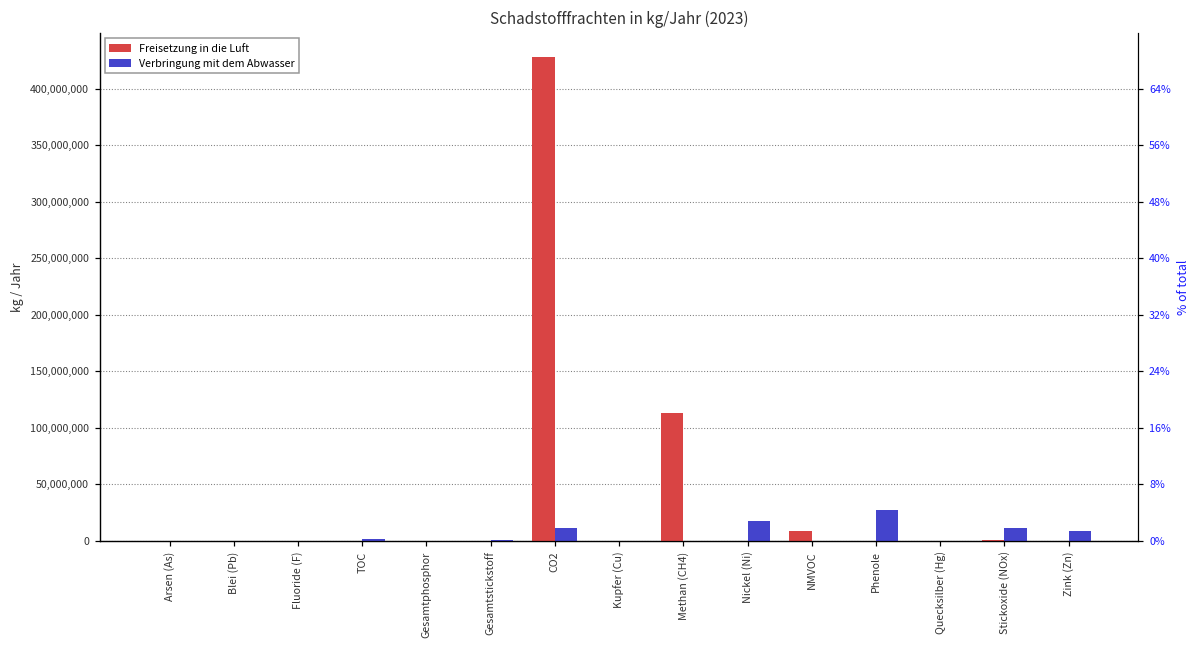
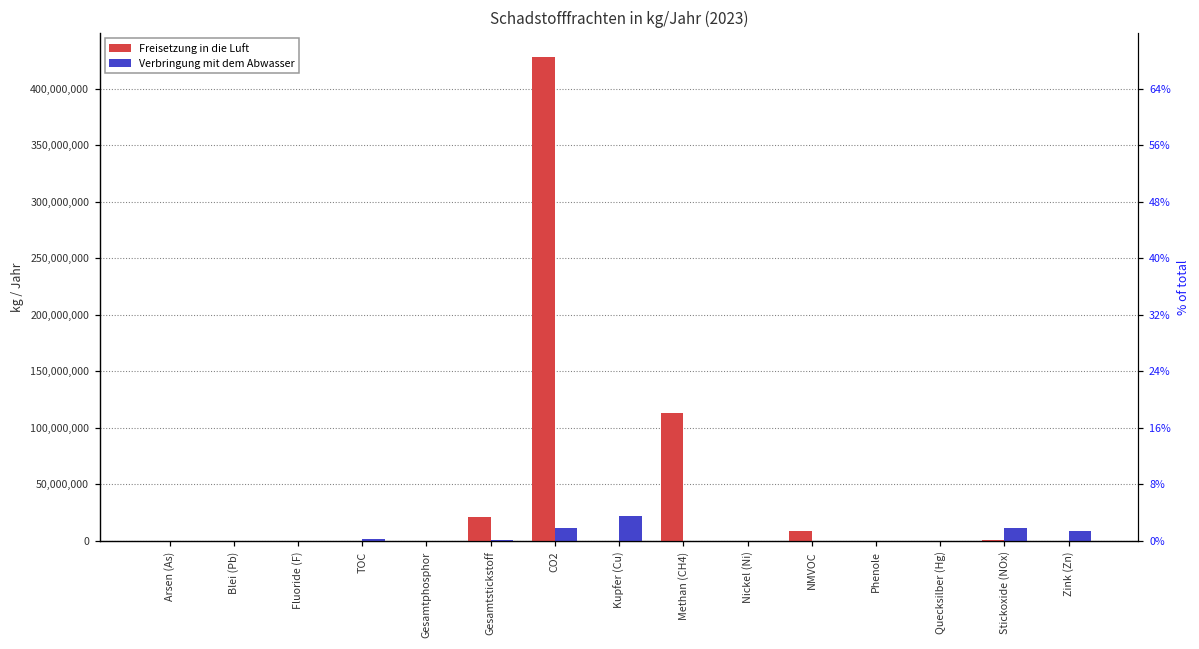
Freisetzung in die Luft, Gesamtstickstoff: 0 -> 21,000,000
Verbringung mit dem Abwasser, Kupfer (Cu): 0 -> 22,000,000
Verbringung mit dem Abwasser, Nickel (Ni): 18,000,000 -> 0
Verbringung mit dem Abwasser, Phenole: 27,000,000 -> 0
